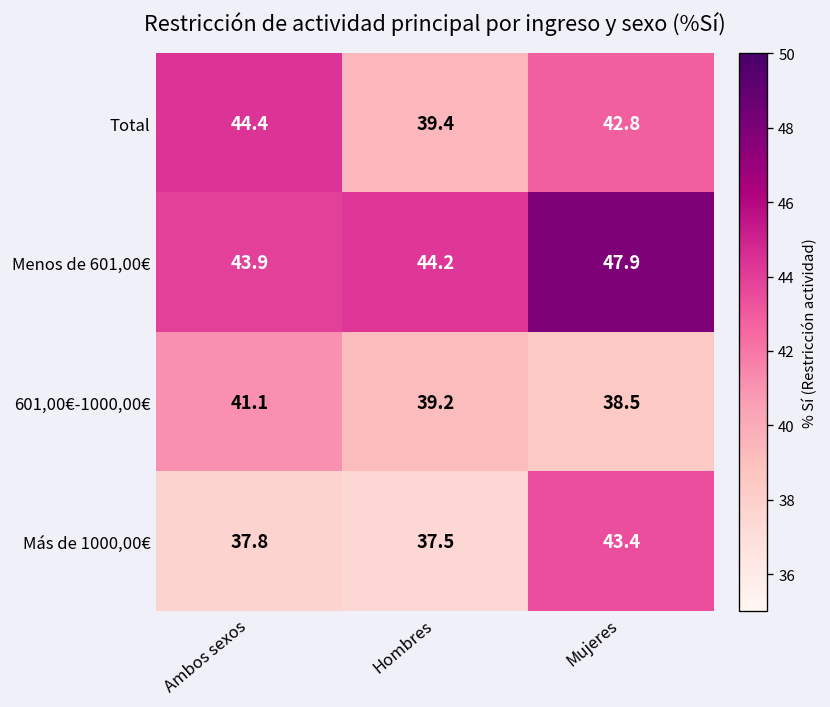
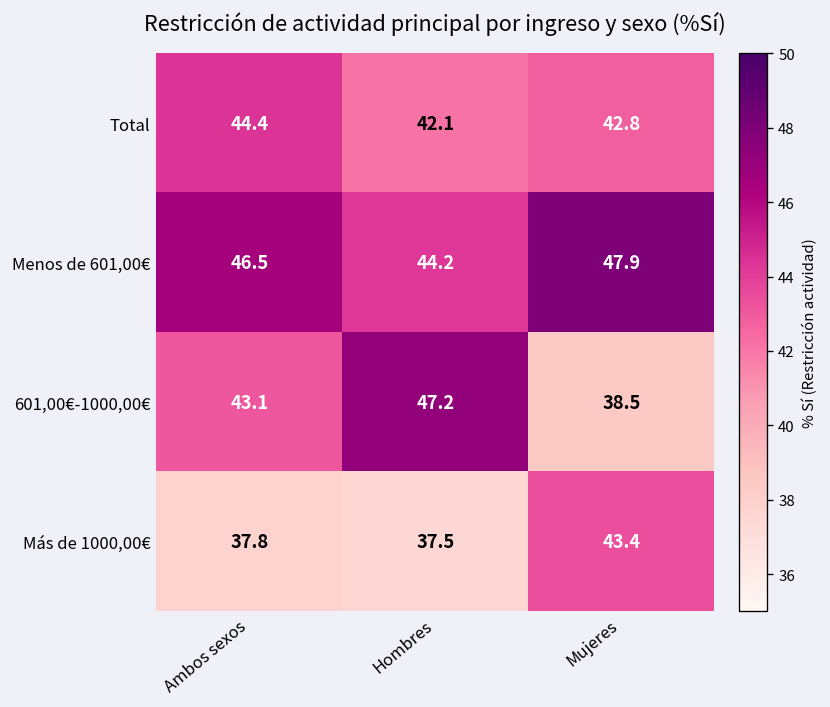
Total, Hombres: 39.4 -> 42.1
Menos de 601,00€, Ambos sexos: 43.9 -> 46.5
601,00€-1000,00€, Ambos sexos: 41.1 -> 43.1
601,00€-1000,00€, Hombres: 39.2 -> 47.2
